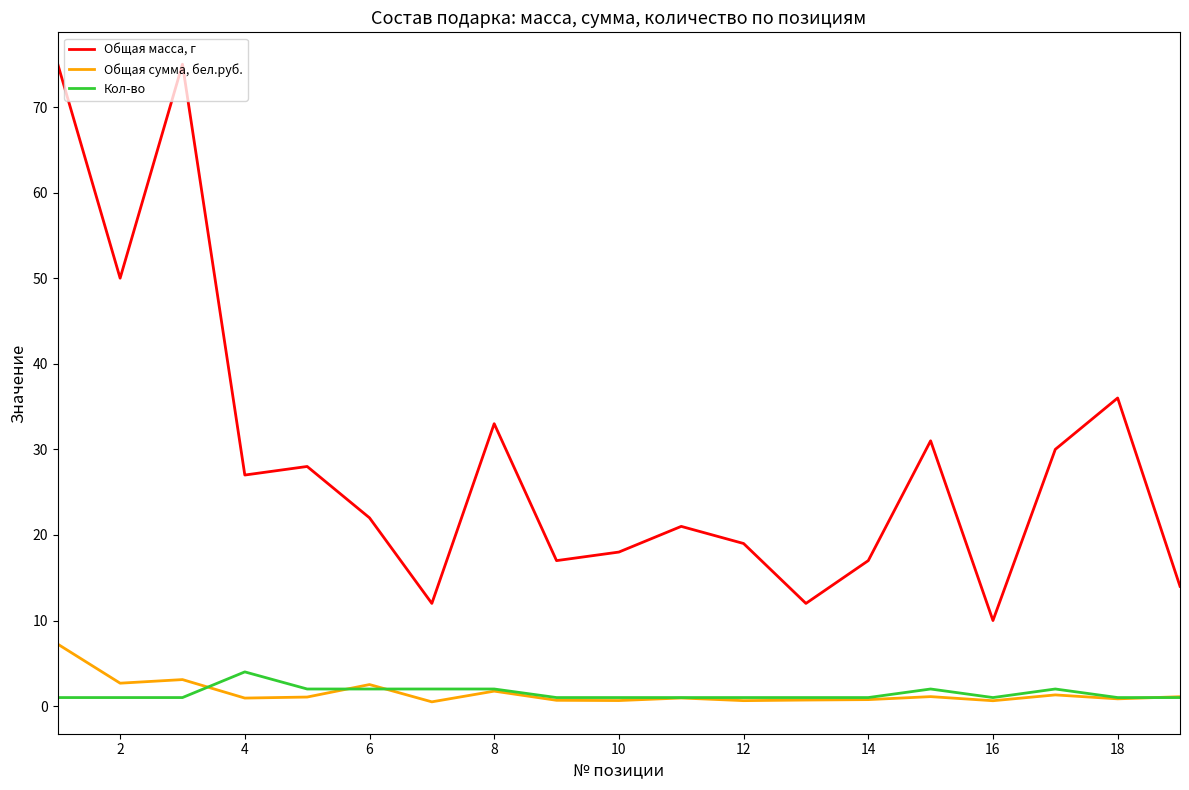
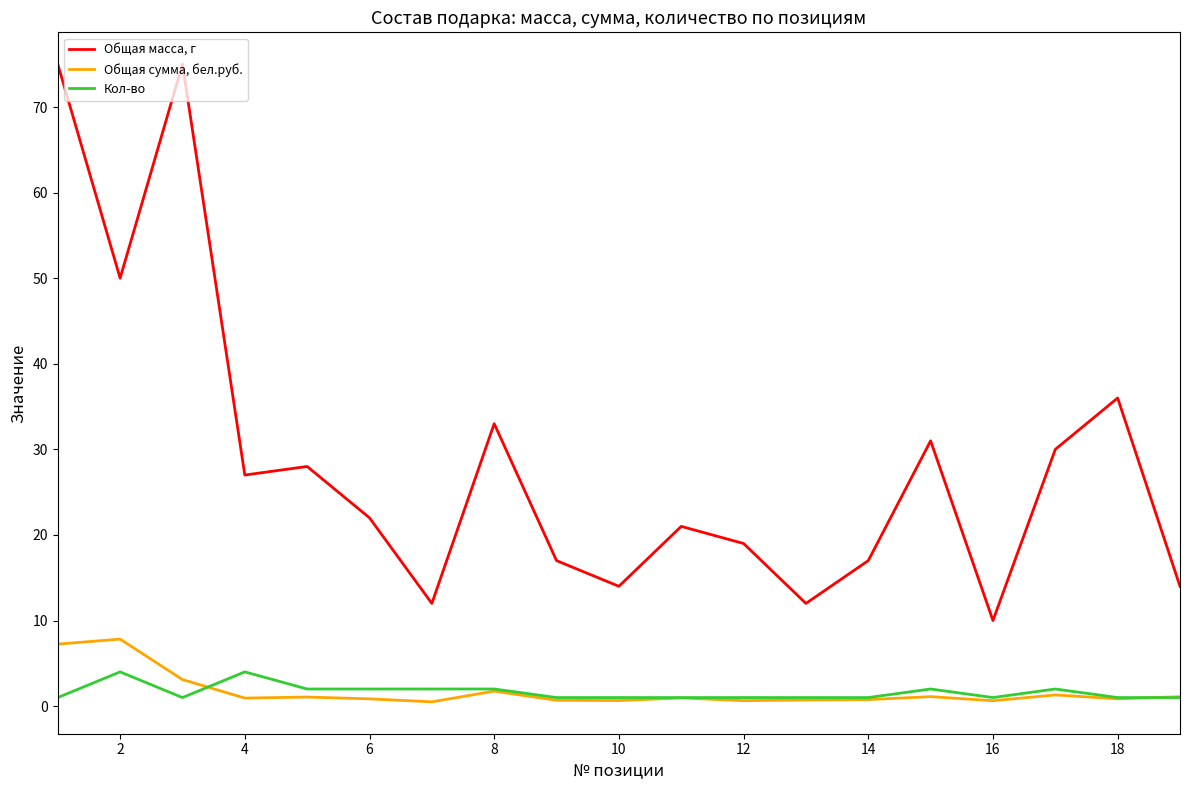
Общая сумма, бел.руб., 2: 3 -> 8
Кол-во, 2: 1 -> 4
Общая сумма, бел.руб., 6: 3 -> 1
Общая масса, г, 10: 18 -> 14
